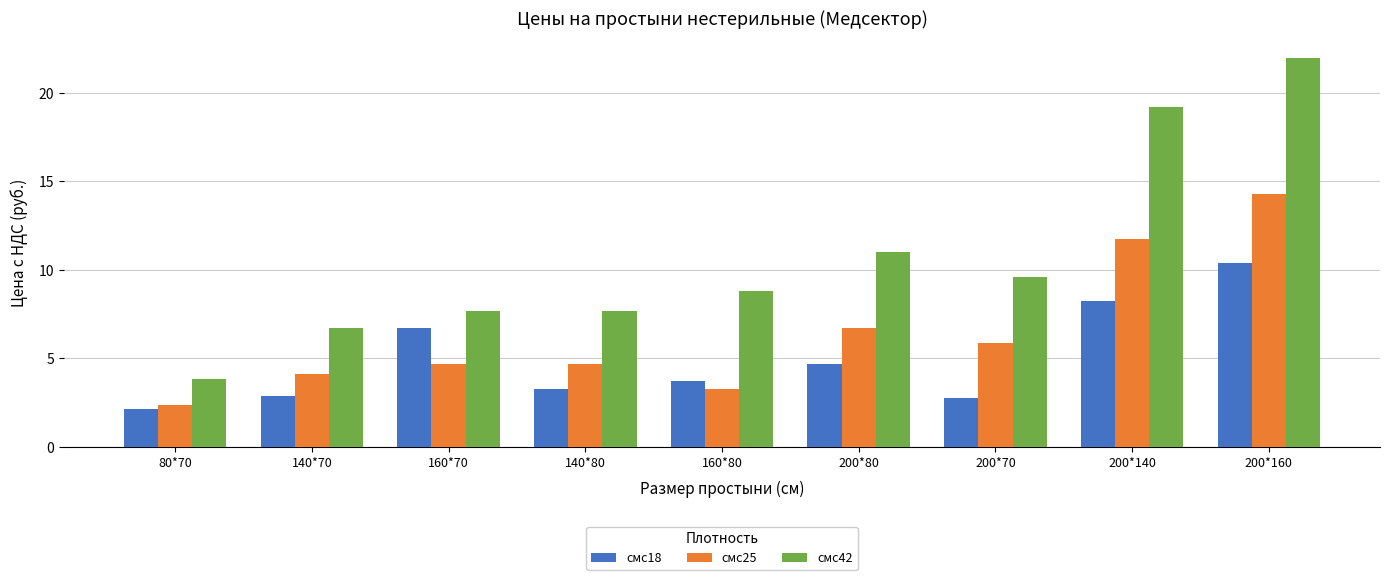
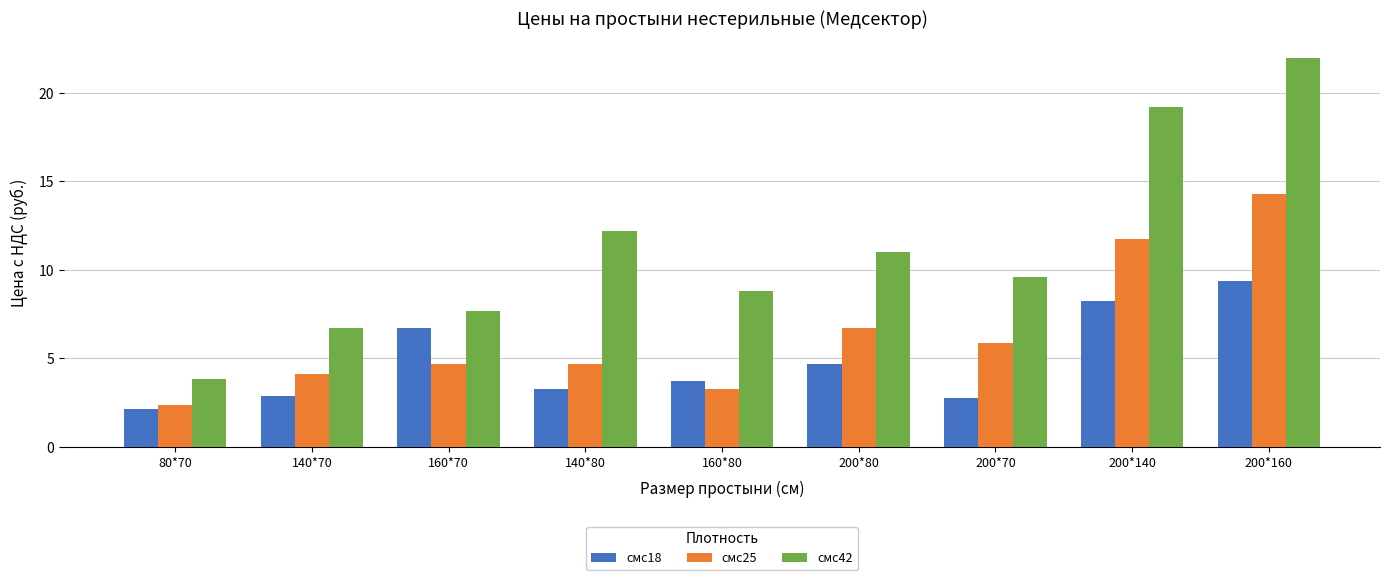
смс42, 140*80: 7.7 -> 12.2
смс18, 200*160: 10.4 -> 9.4
